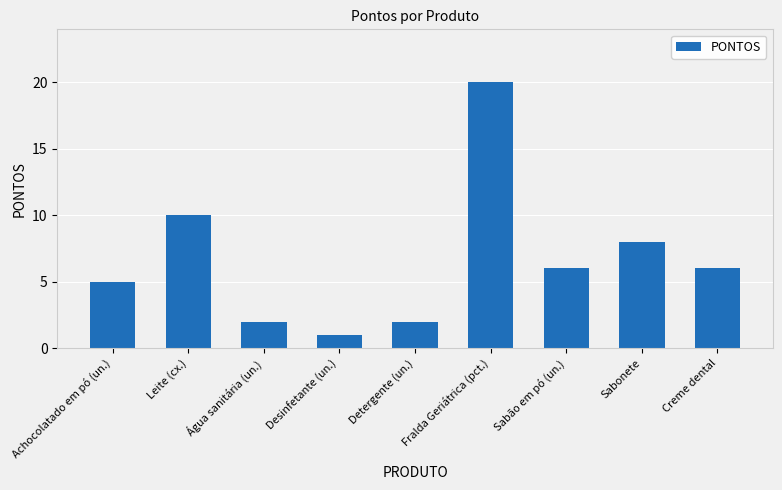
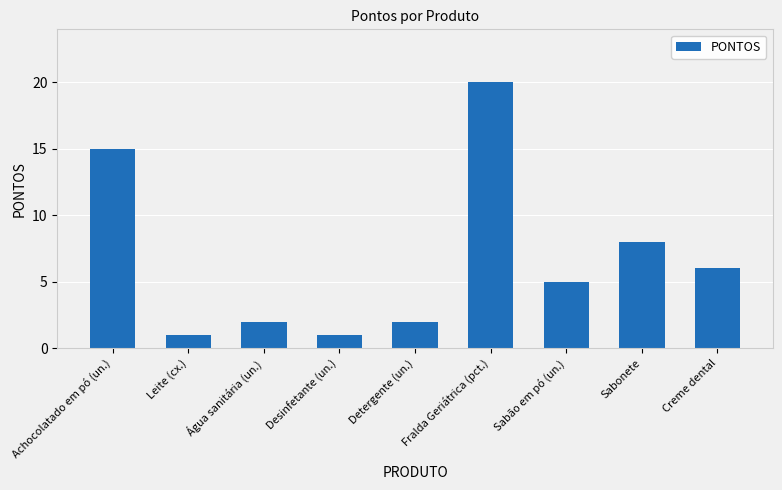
Achocolatado em pó (un.): 5 -> 15
Leite (cx.): 10 -> 1
Sabão em pó (un.): 6 -> 5
